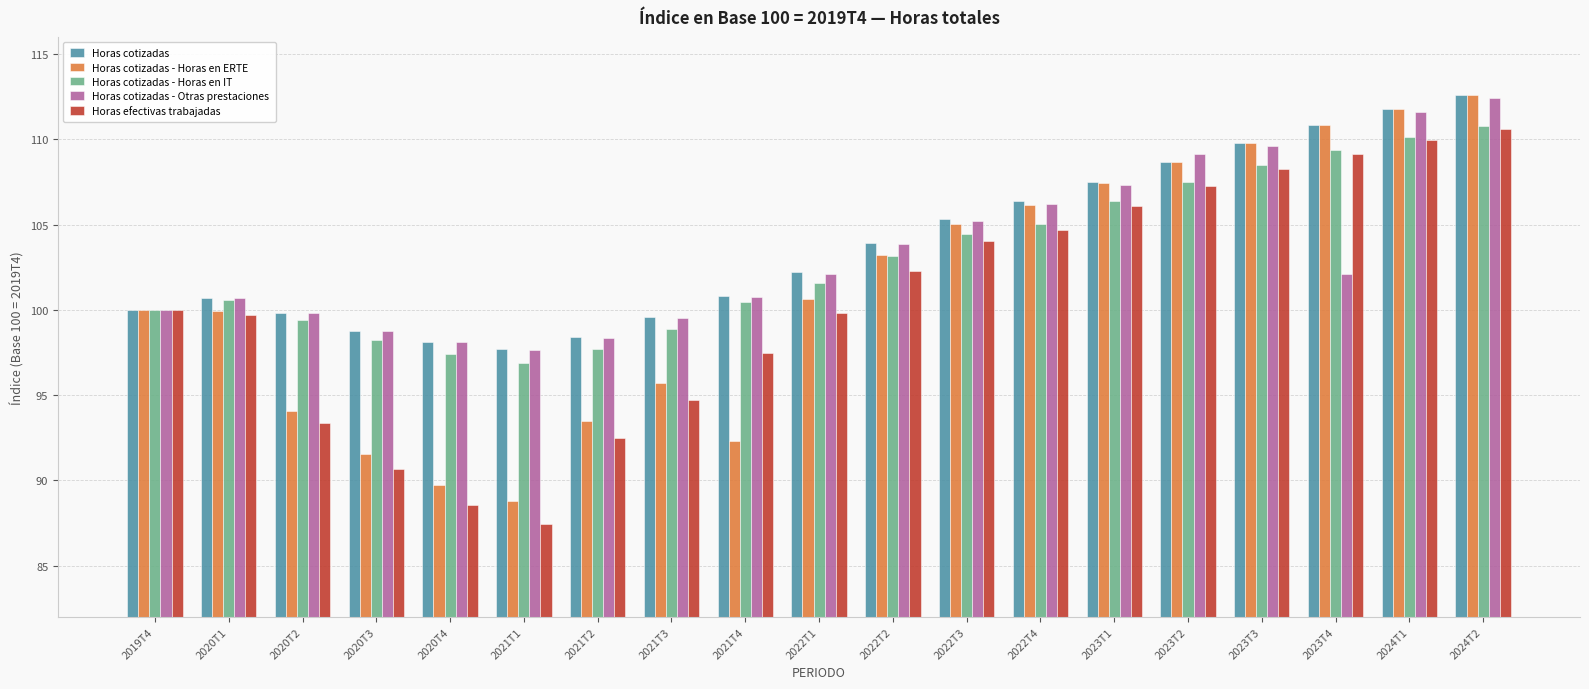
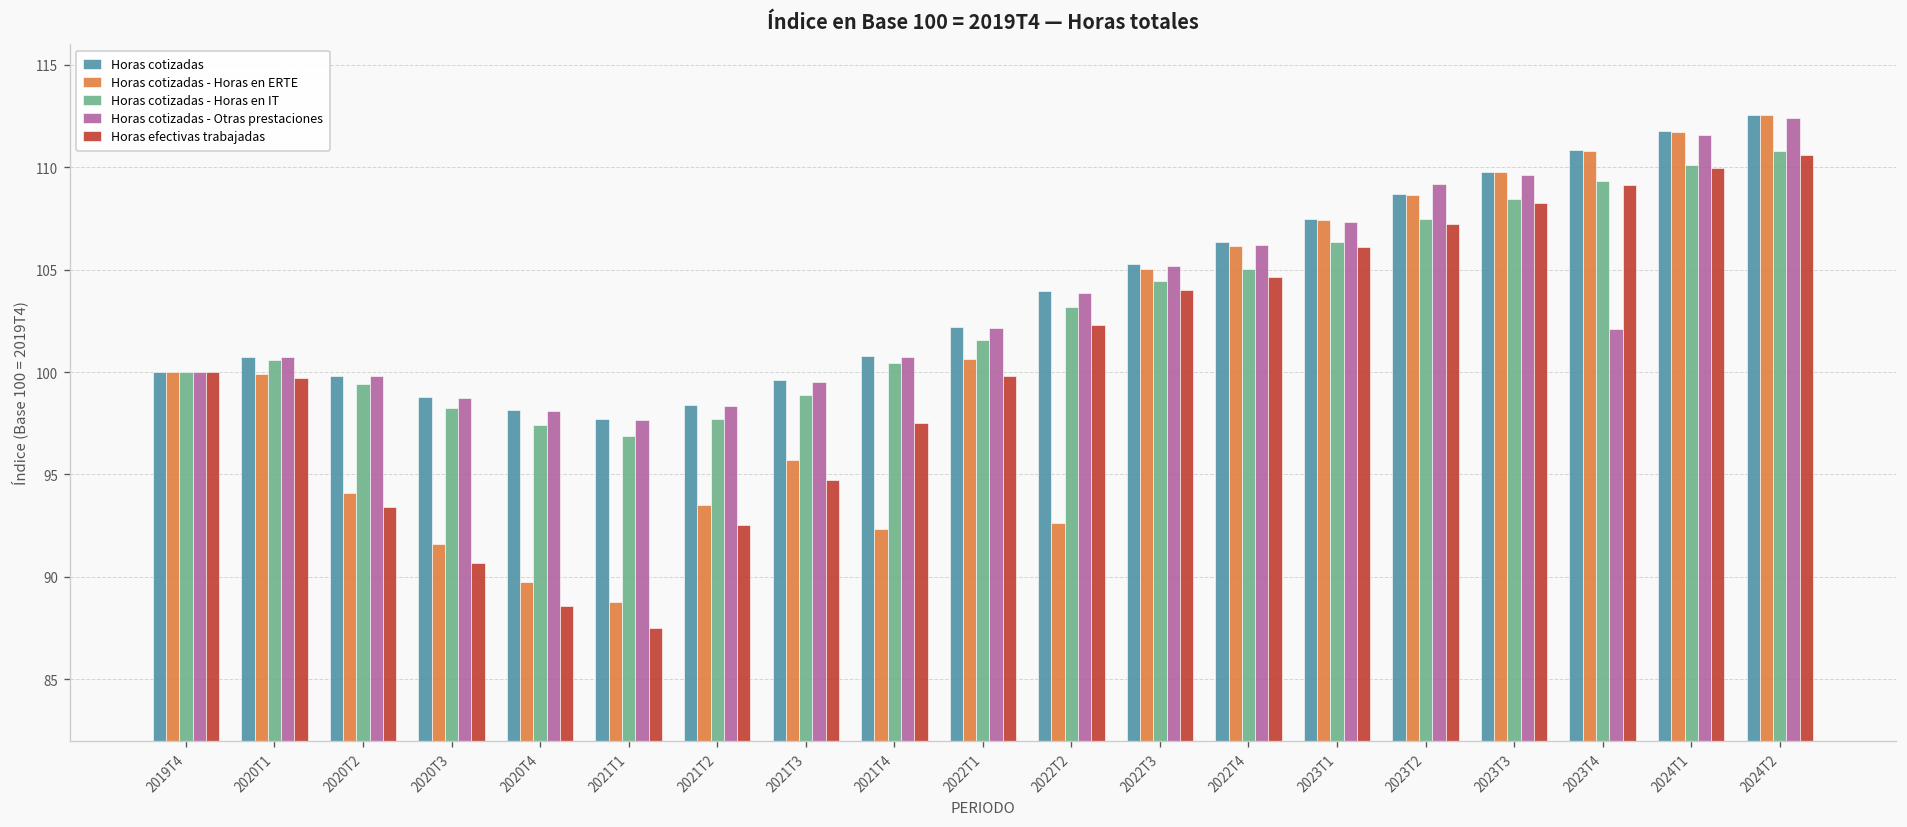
Horas cotizadas - Horas en ERTE, 2022T2: 103.2 -> 92.6
